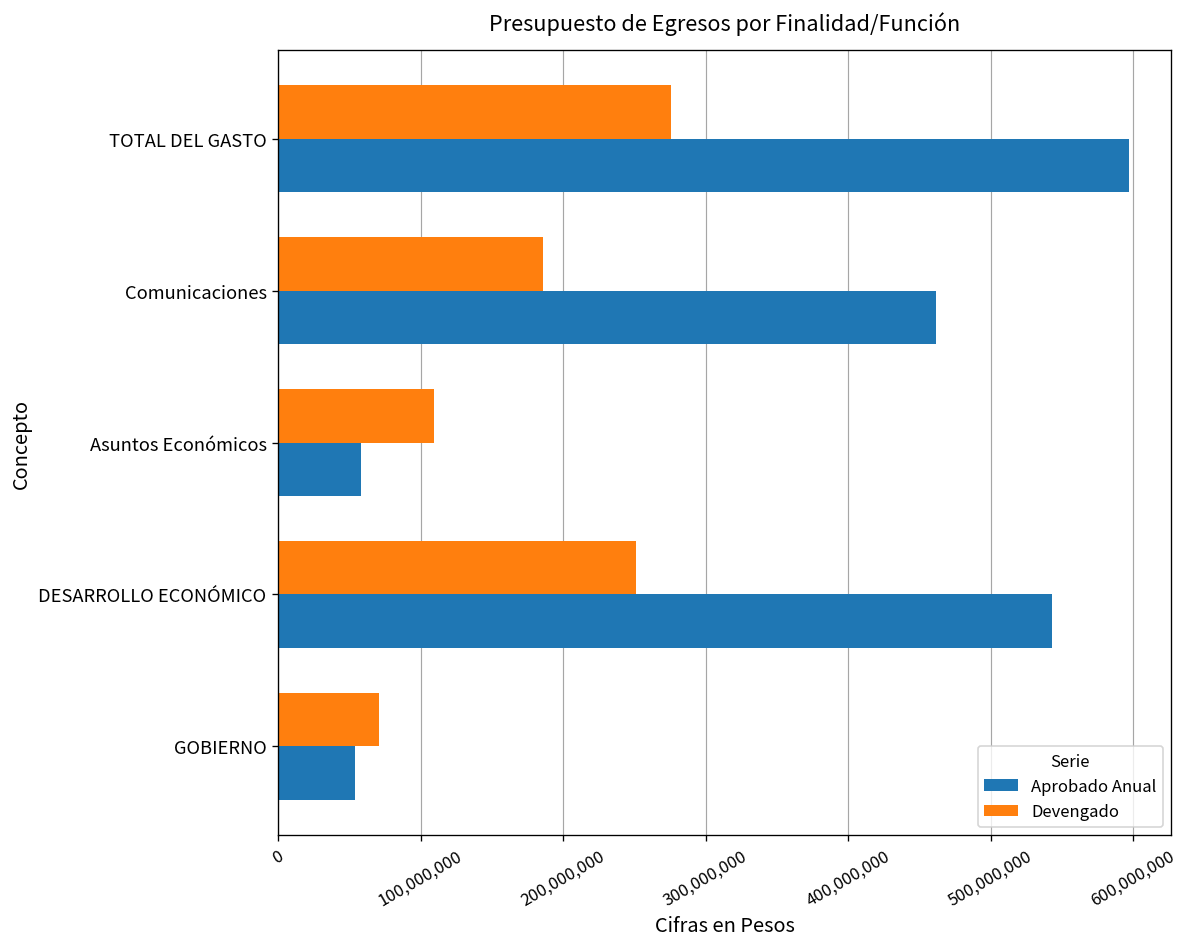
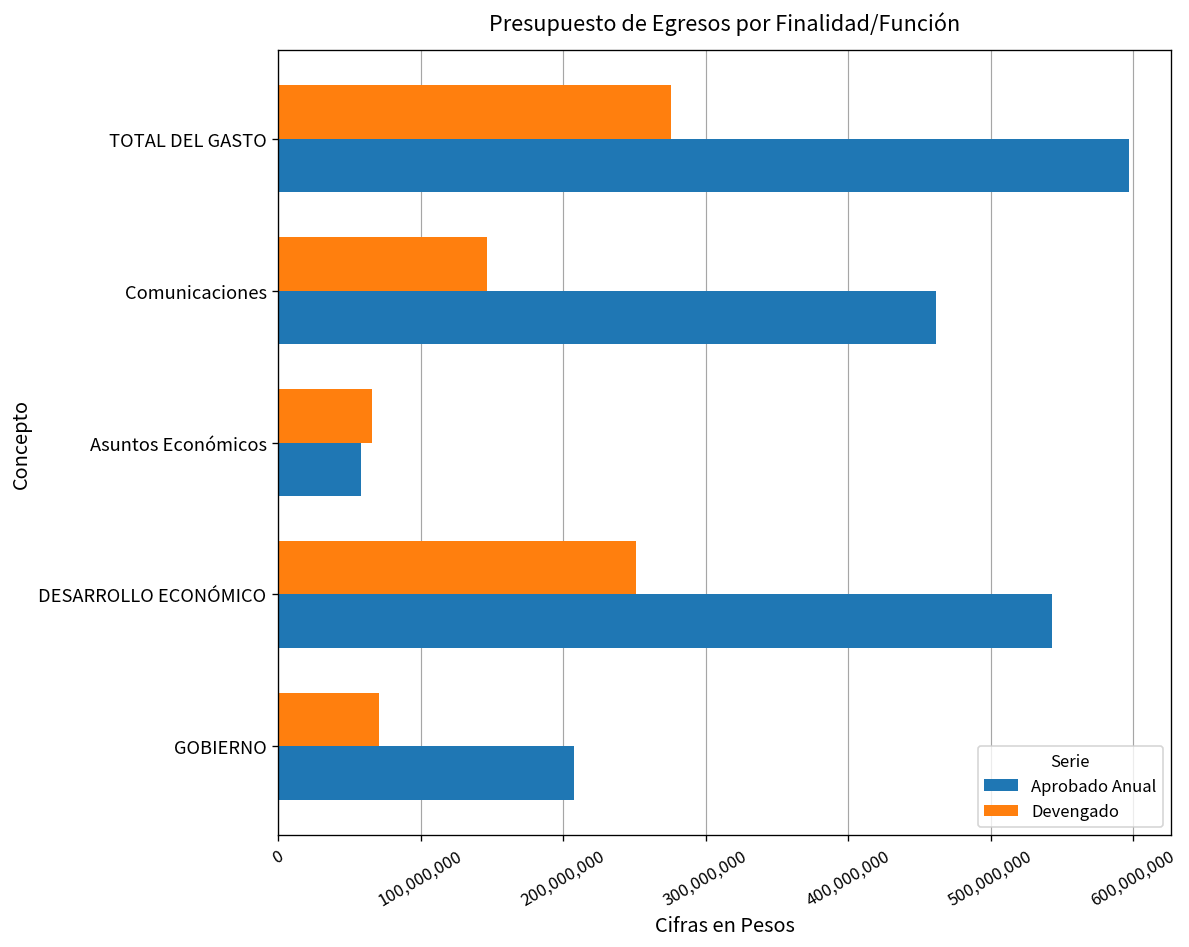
Devengado, Comunicaciones: 185,000,000 -> 146,000,000
Devengado, Asuntos Económicos: 109,000,000 -> 66,000,000
Aprobado Anual, GOBIERNO: 54,000,000 -> 208,000,000
